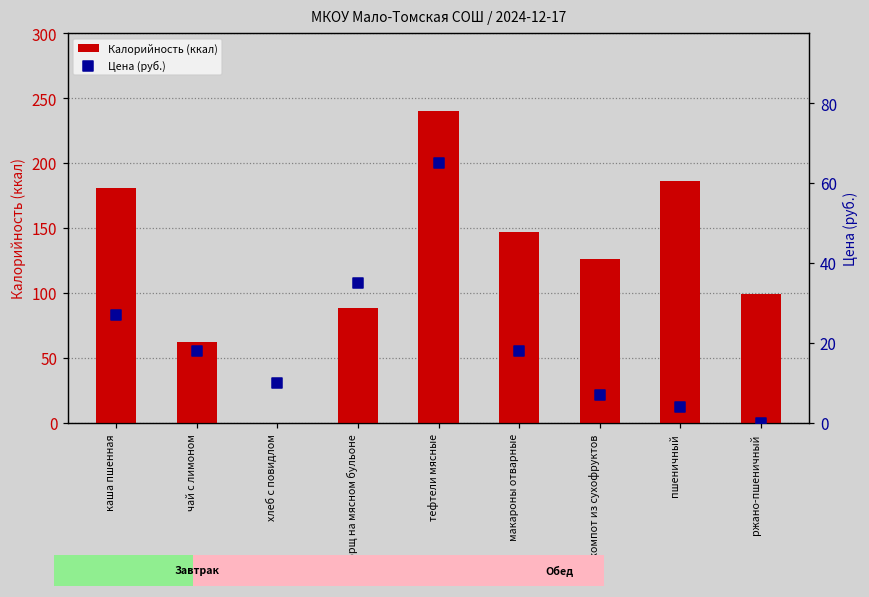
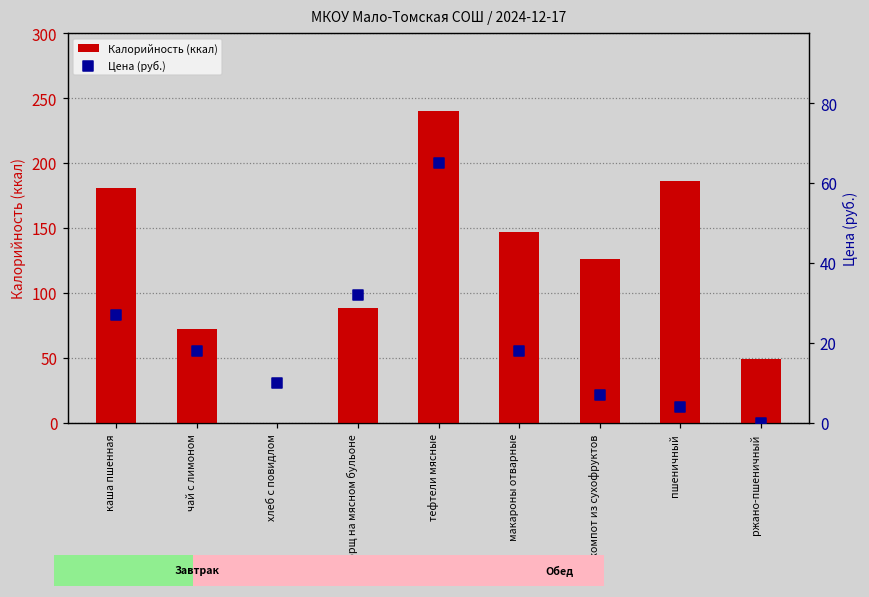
Калорийность (ккал), чай с лимоном: 62 -> 72
Калорийность (ккал), ржано-пшеничный: 99 -> 49
Цена (руб.), борщ на мясном бульоне: 35 -> 32
